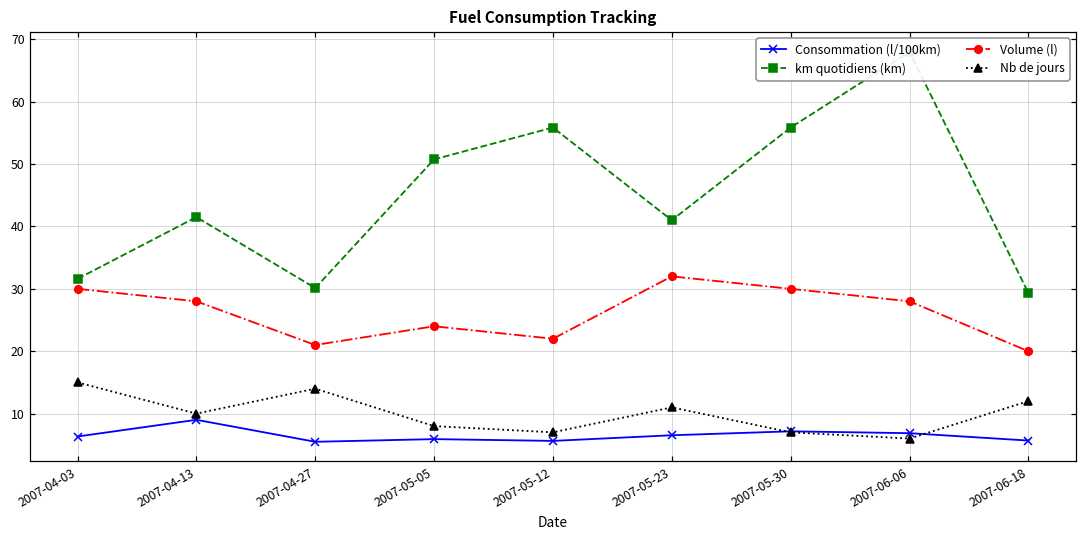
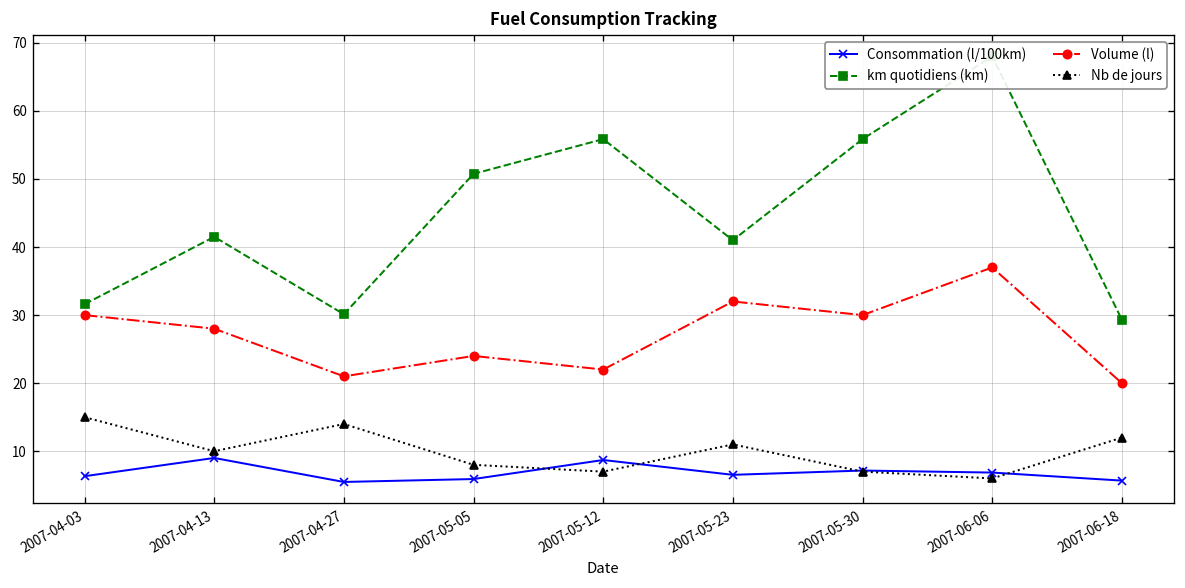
Consommation (l/100km), 2007-05-12: 6 -> 9
Volume (l), 2007-06-06: 28 -> 37
